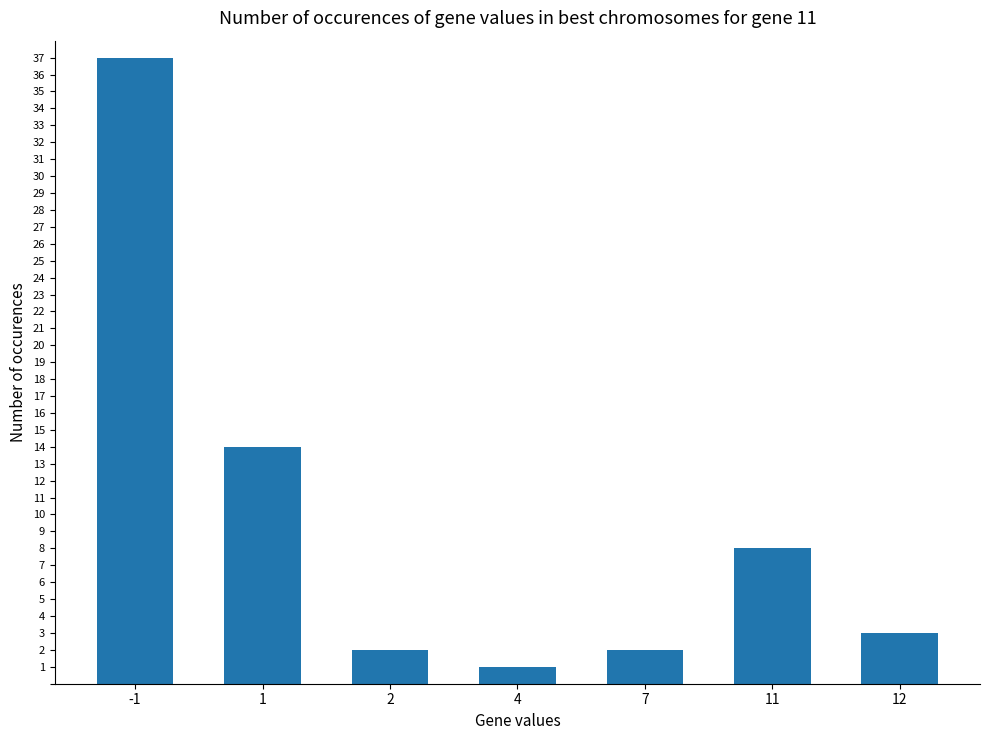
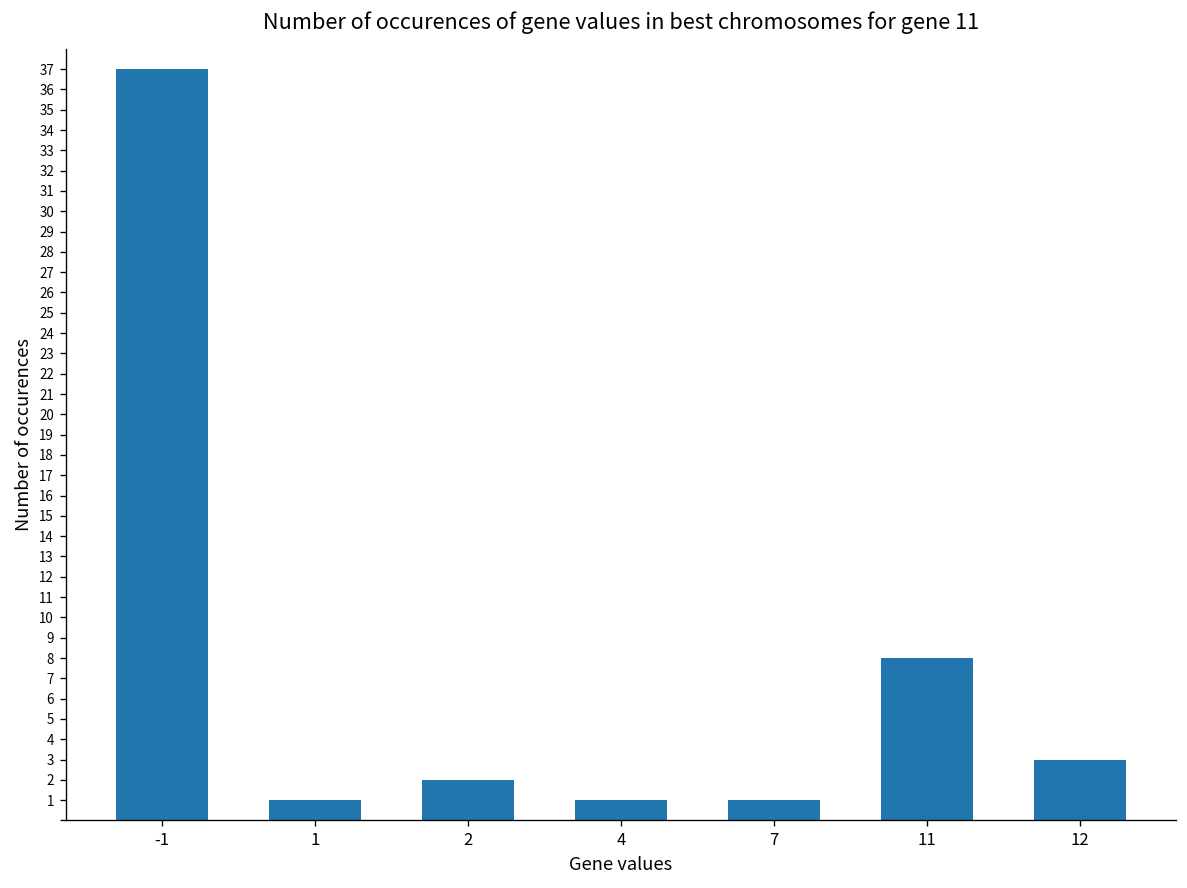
1: 14 -> 1
7: 2 -> 1
